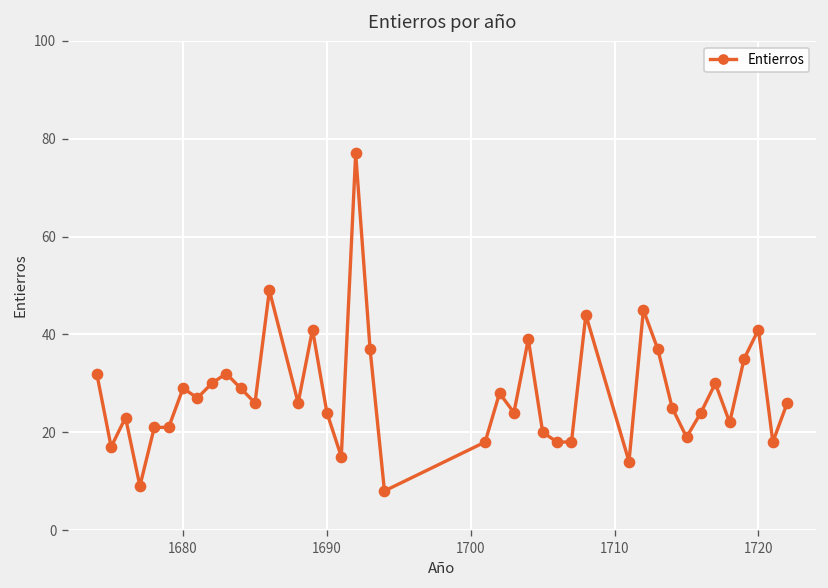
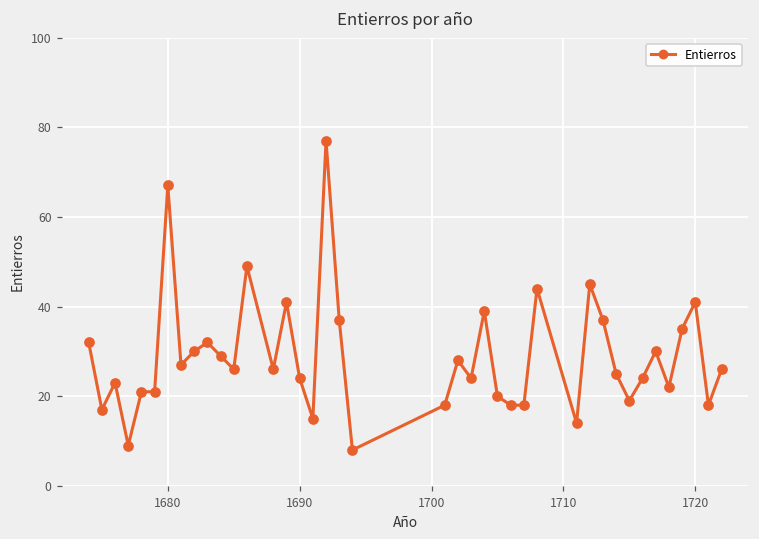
1680: 29 -> 67
